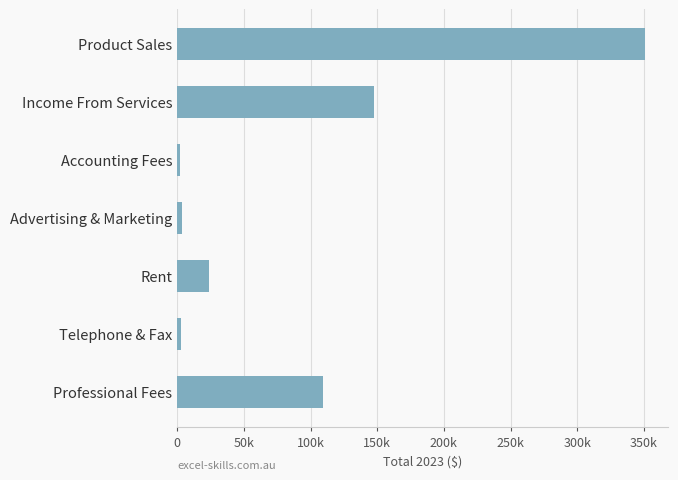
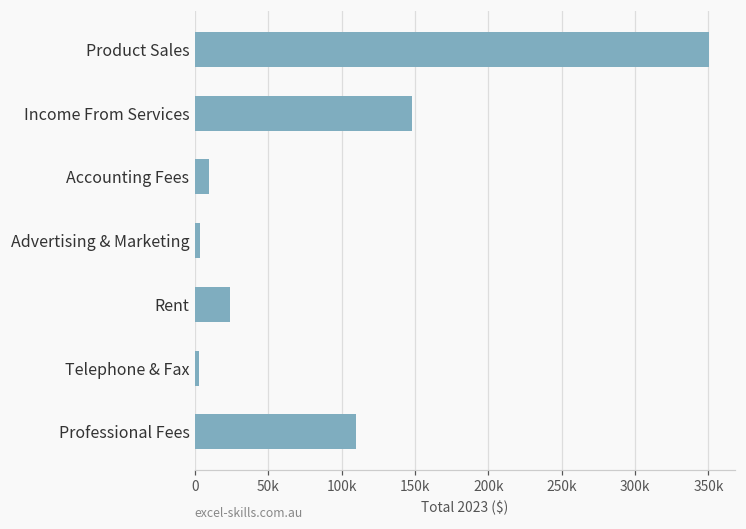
Accounting Fees: 2000 -> 10000
